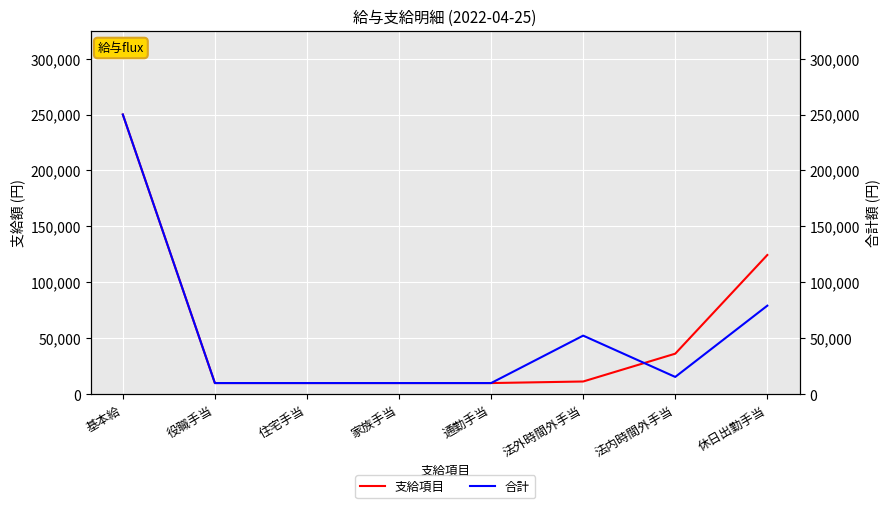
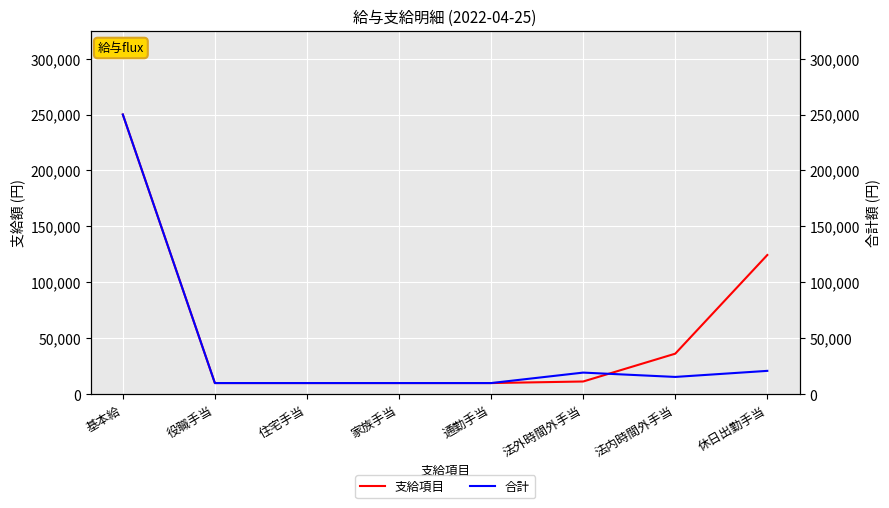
合計, 法外時間外手当: 52,000 -> 19,000
合計, 休日出勤手当: 79,000 -> 21,000
